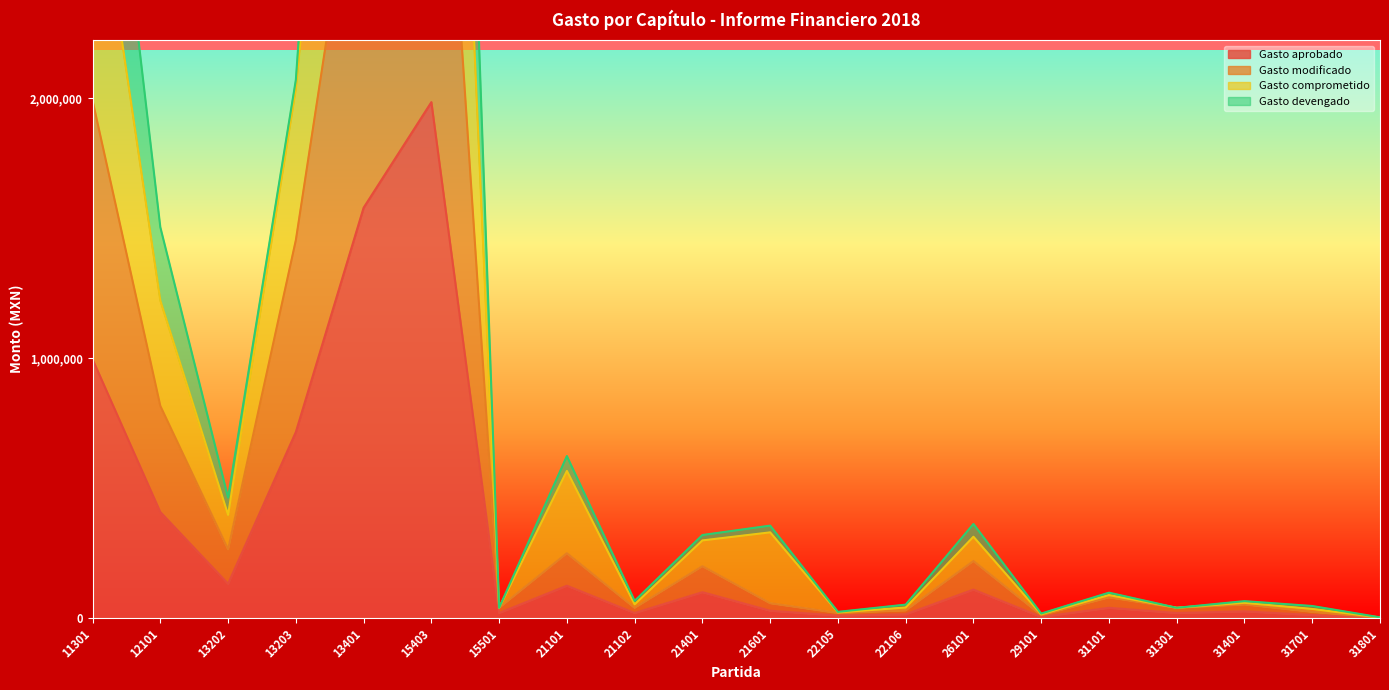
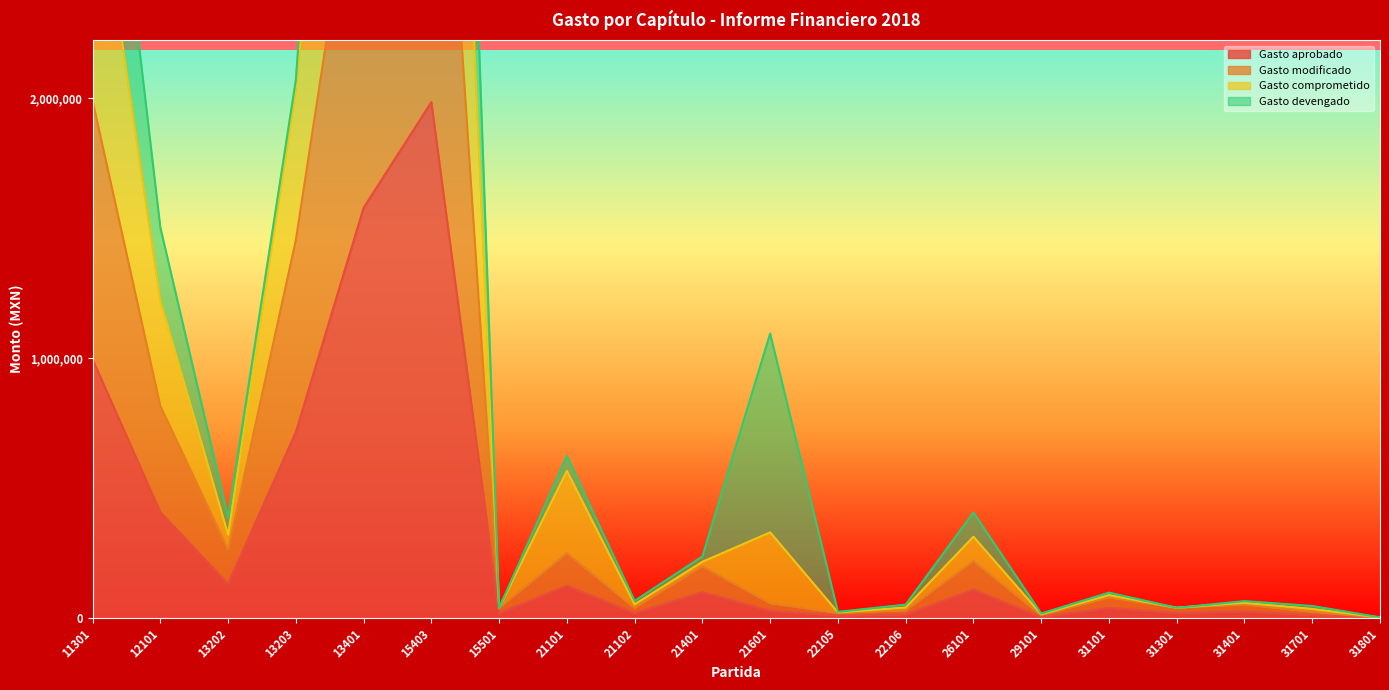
Gasto comprometido, 13202: 130,000 -> 60,000
Gasto comprometido, 21401: 100,000 -> 20,000
Gasto devengado, 21601: 30,000 -> 760,000
Gasto devengado, 26101: 50,000 -> 90,000
